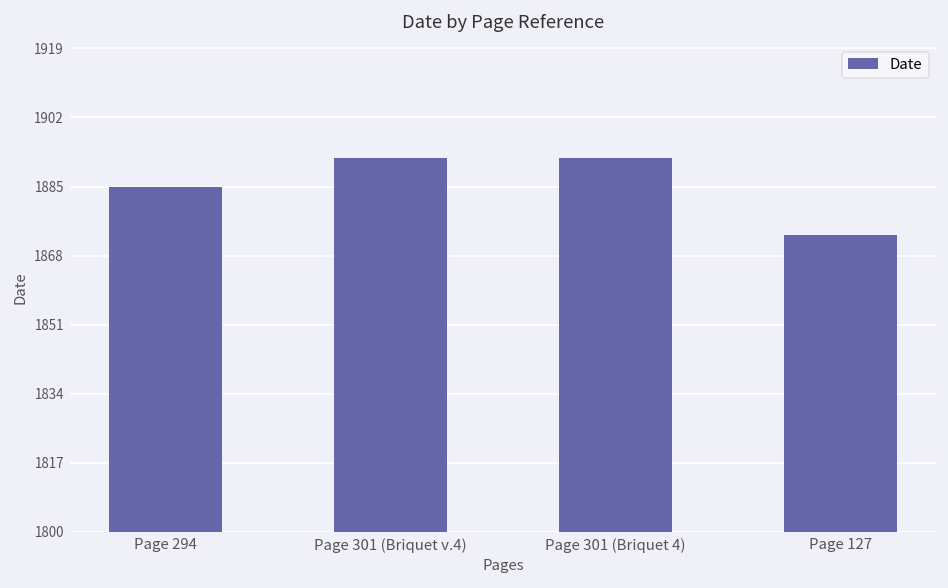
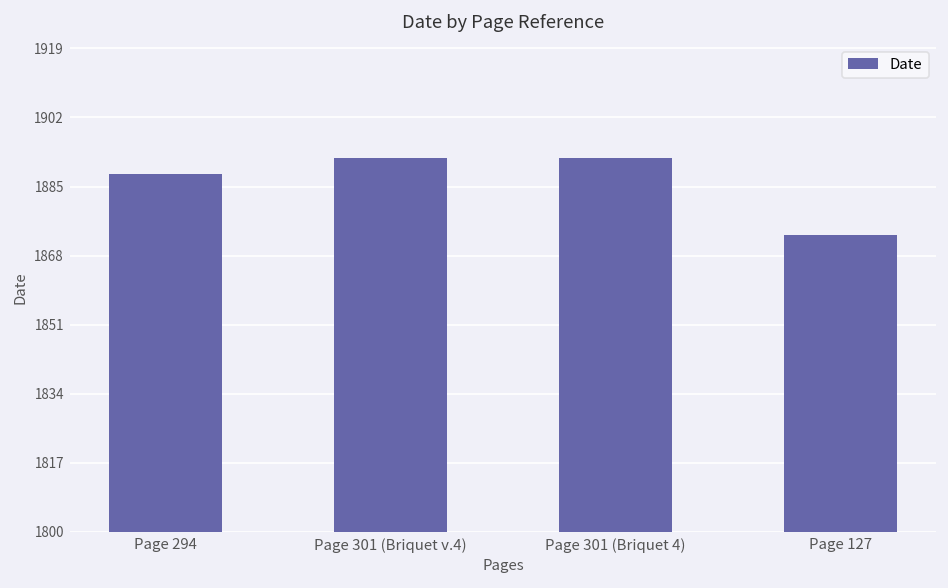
Page 294: 1885 -> 1888
